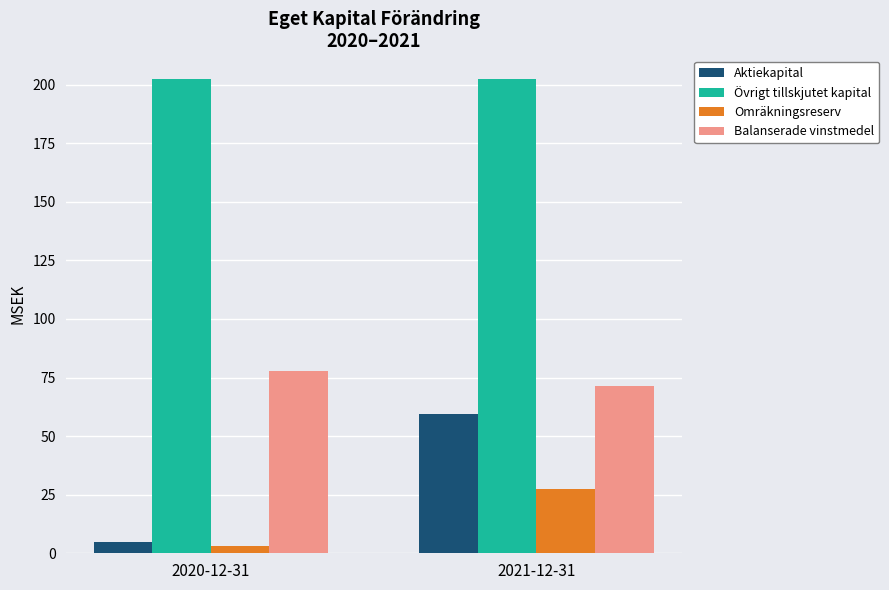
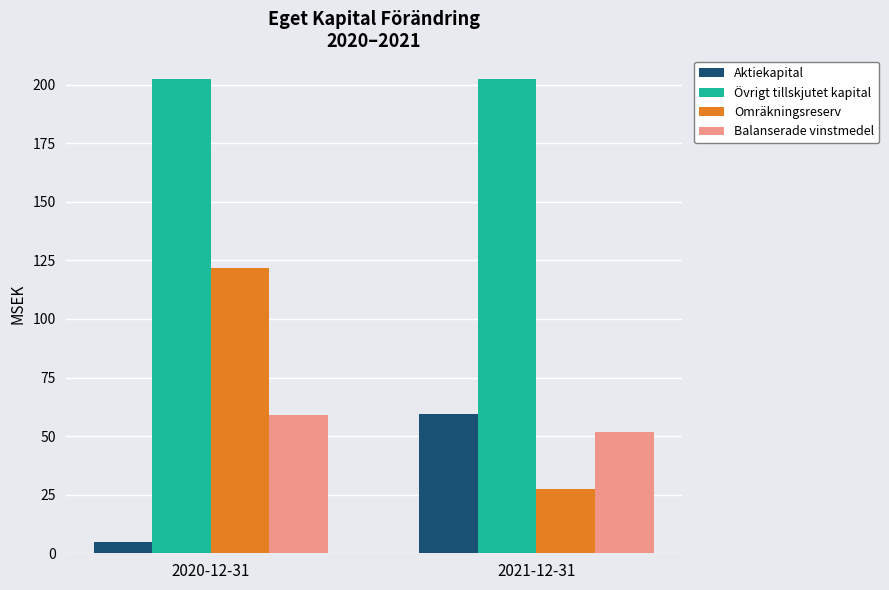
Omräkningsreserv, 2020-12-31: 3 -> 122
Balanserade vinstmedel, 2020-12-31: 78 -> 59
Balanserade vinstmedel, 2021-12-31: 72 -> 52
